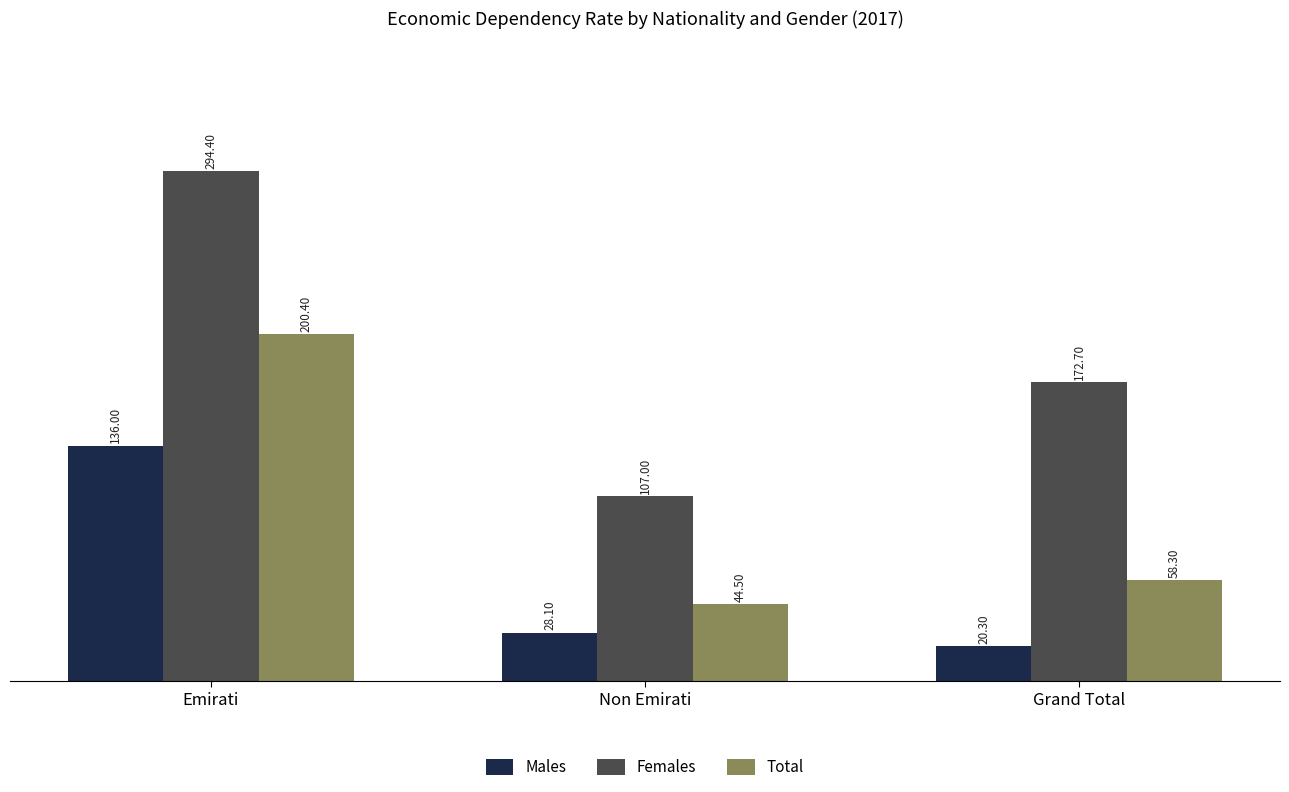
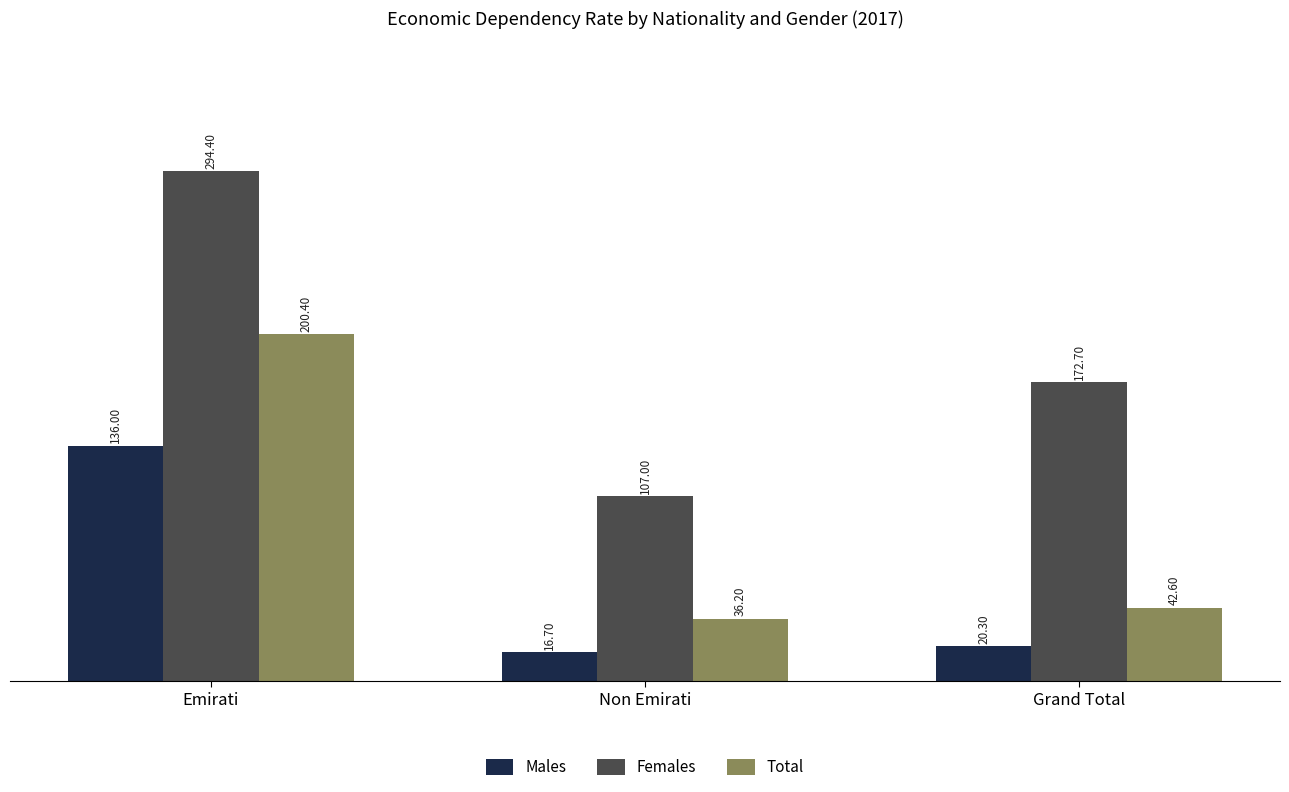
Males, Non Emirati: 28.10 -> 16.70
Total, Non Emirati: 44.50 -> 36.20
Total, Grand Total: 58.30 -> 42.60
